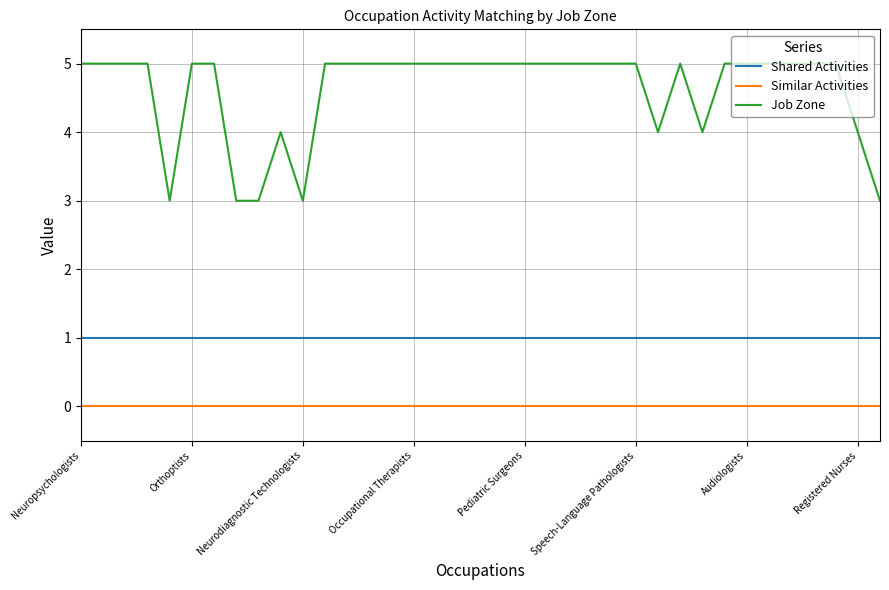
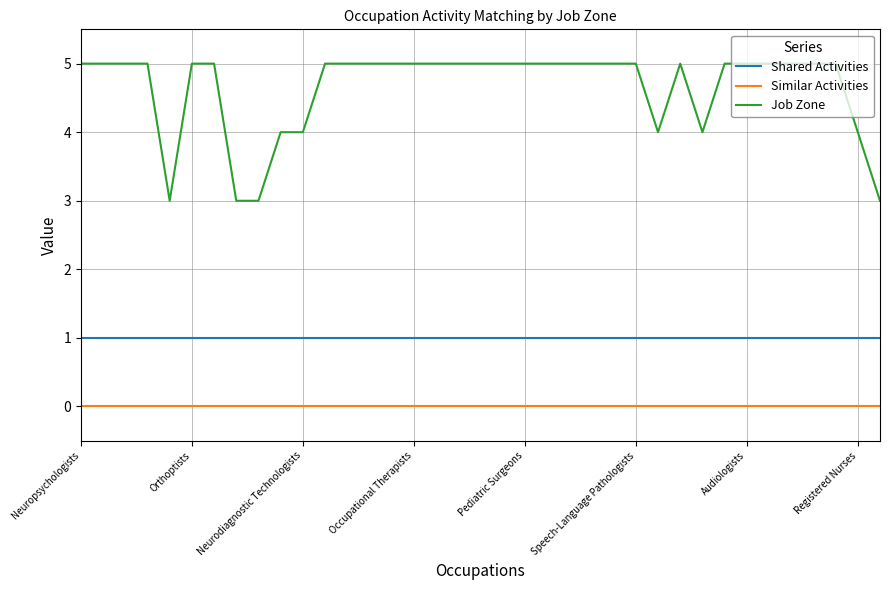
Job Zone, Neurodiagnostic Technologists: 3 -> 4
